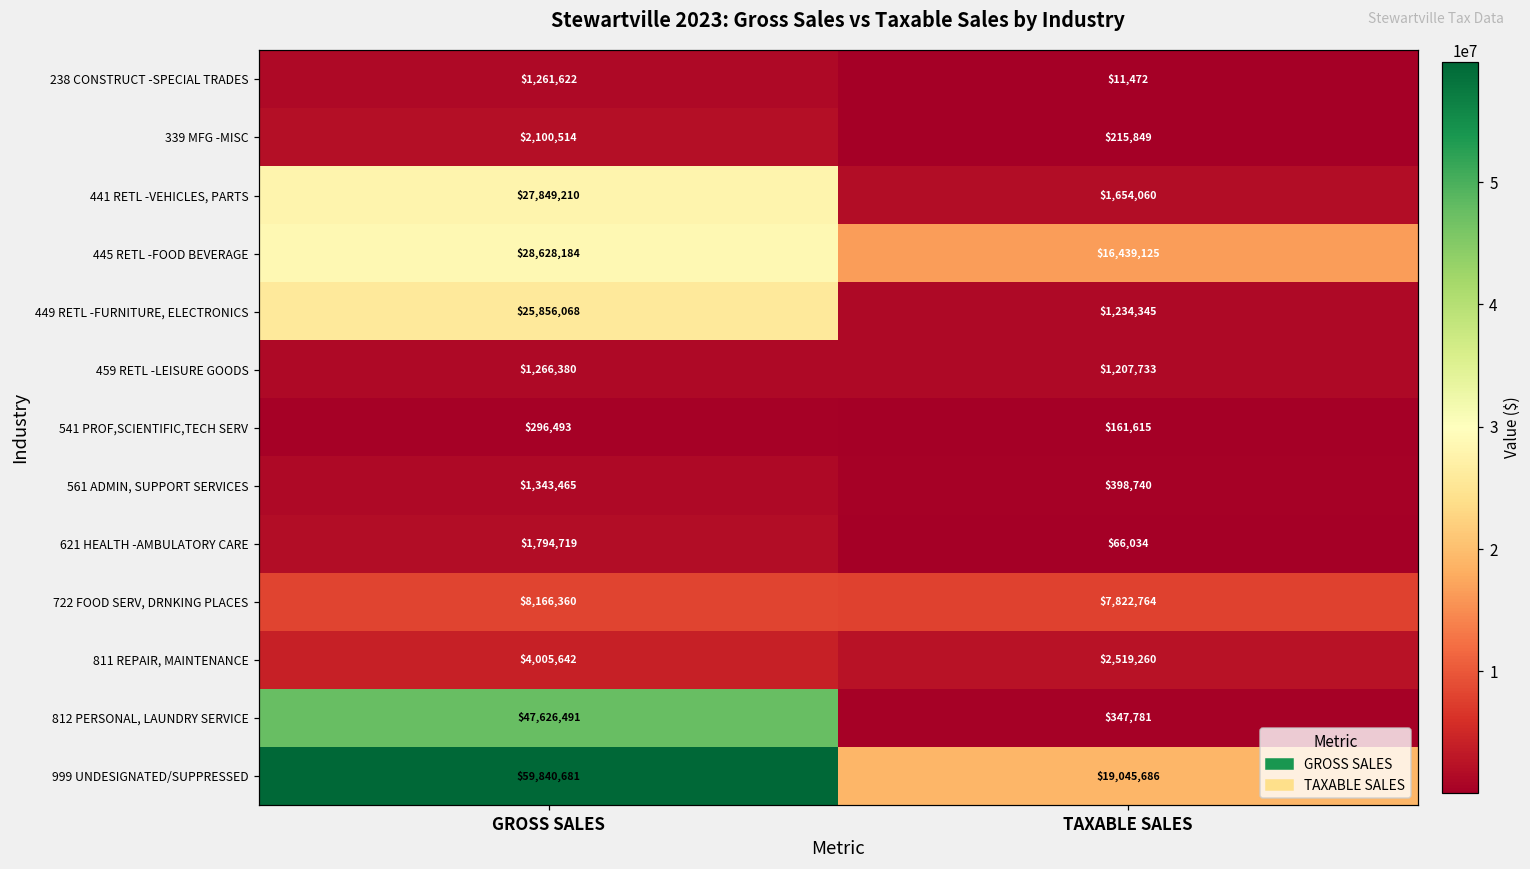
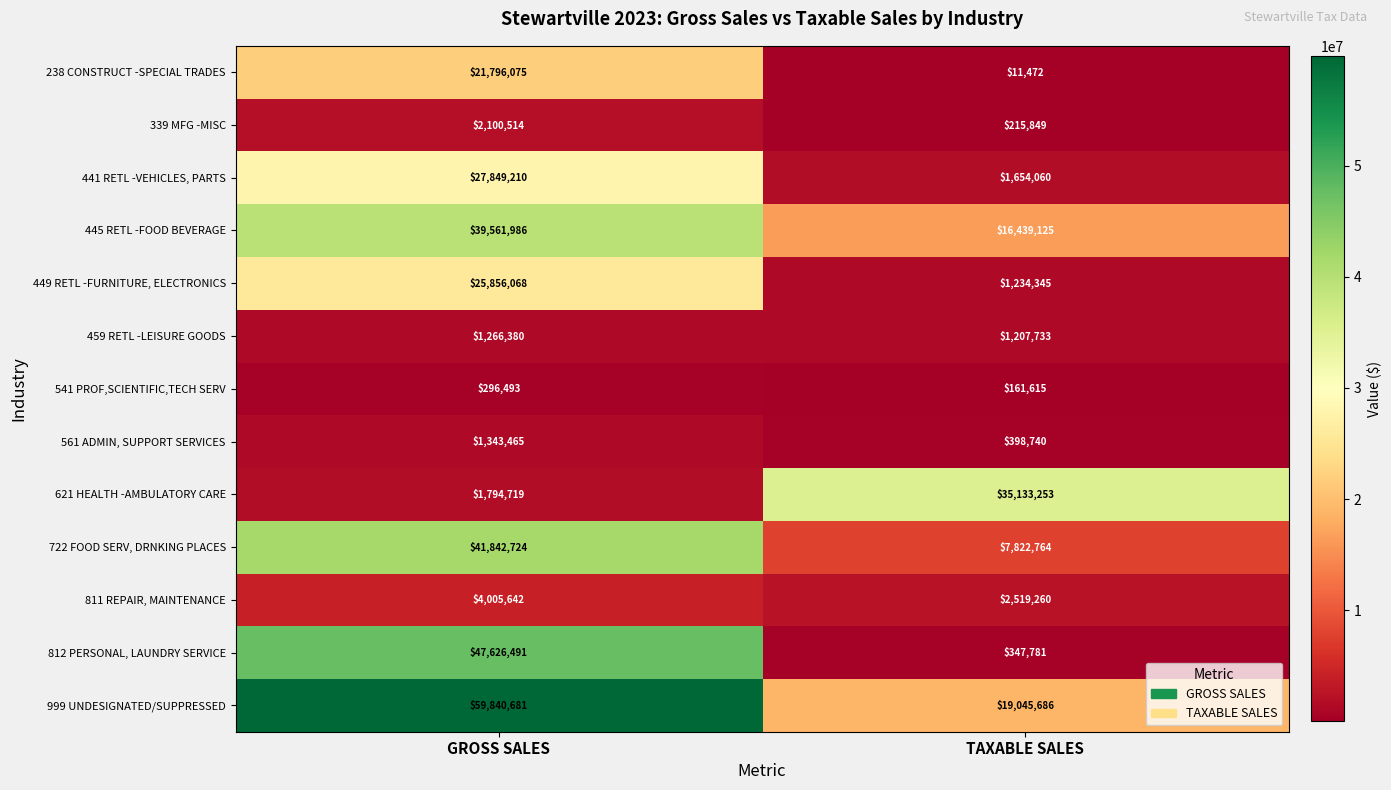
238 CONSTRUCT -SPECIAL TRADES, GROSS SALES: $1,261,622 -> $21,796,075
445 RETL -FOOD BEVERAGE, GROSS SALES: $28,628,184 -> $39,561,986
621 HEALTH -AMBULATORY CARE, TAXABLE SALES: $66,034 -> $35,133,253
722 FOOD SERV, DRNKING PLACES, GROSS SALES: $8,166,360 -> $41,842,724
